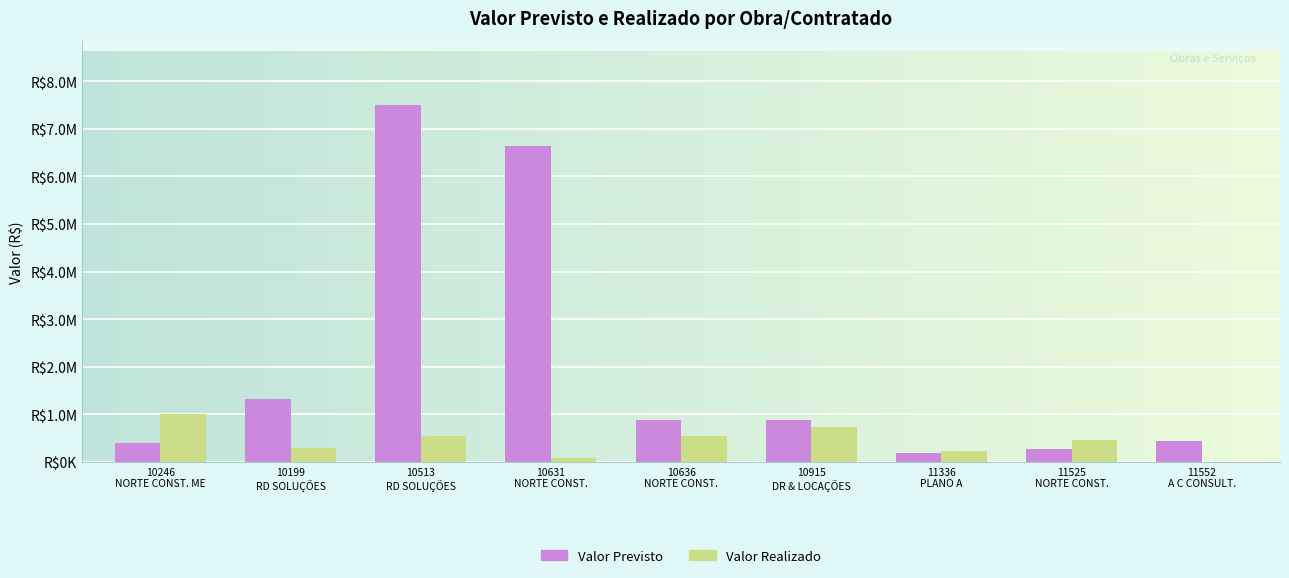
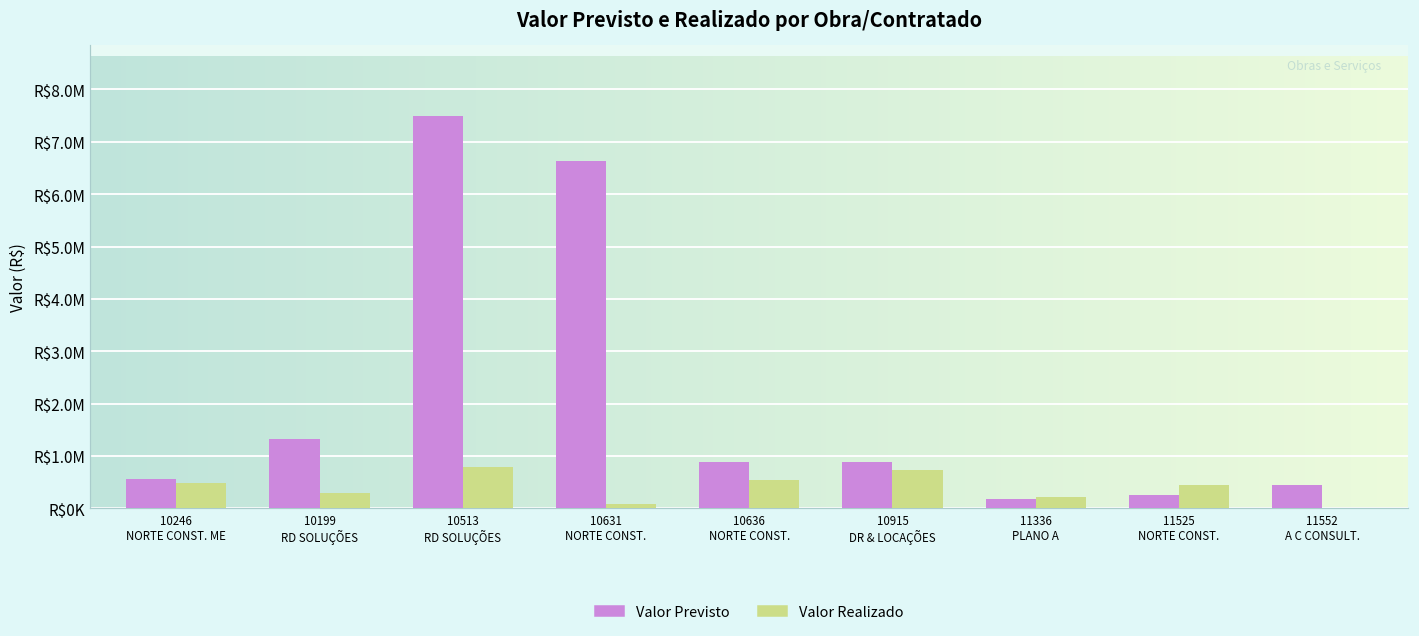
Valor Previsto, 10246 NORTE CONST. ME: R$400000 -> R$600000
Valor Realizado, 10246 NORTE CONST. ME: R$1000000 -> R$500000
Valor Realizado, 10513 RD SOLUÇÕES: R$500000 -> R$800000
